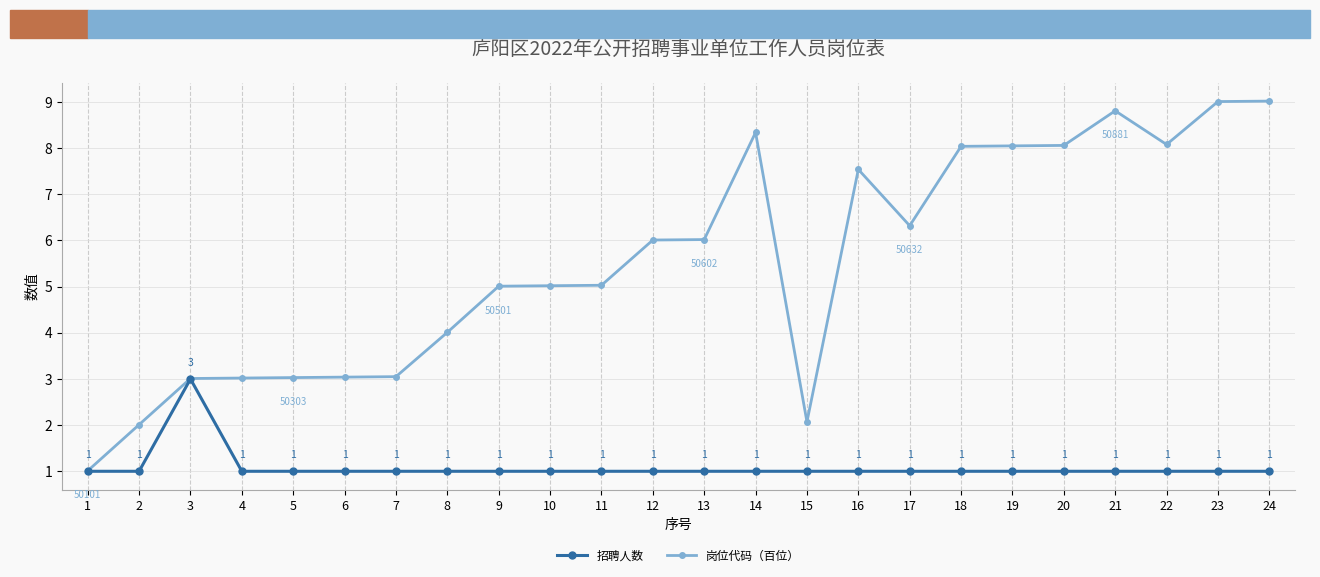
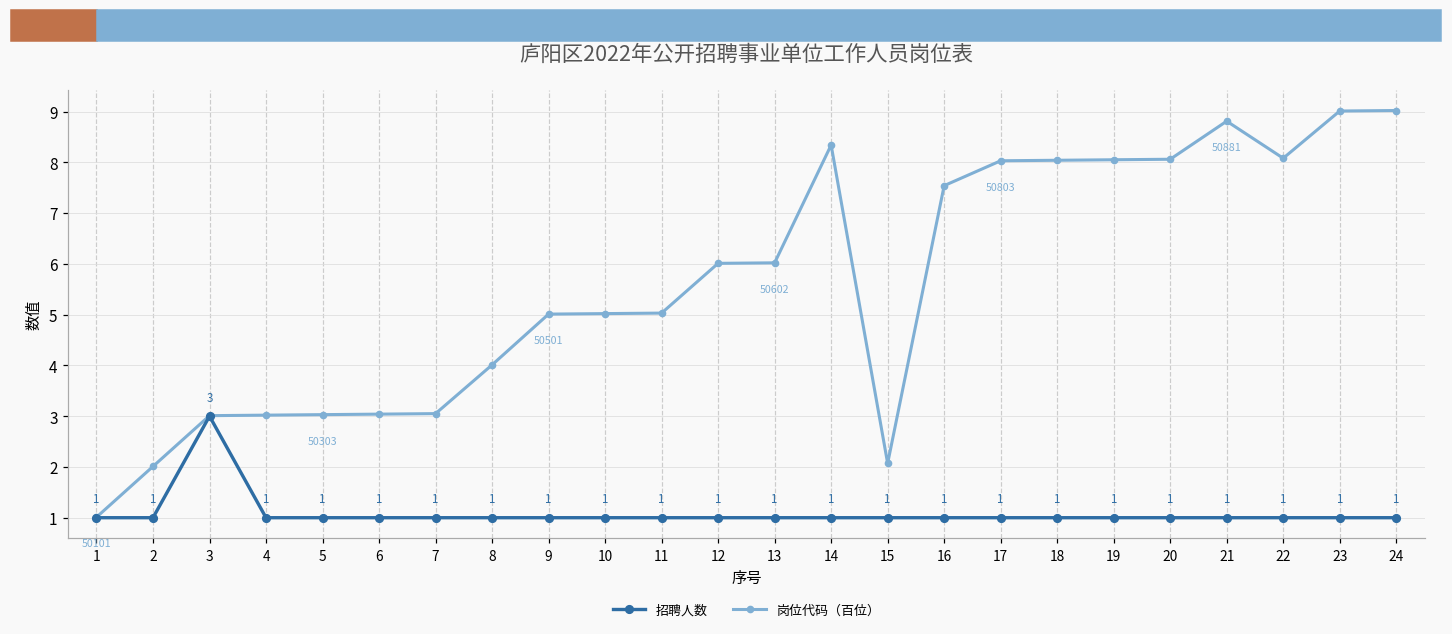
岗位代码（百位）, 17: 50632 -> 50803
